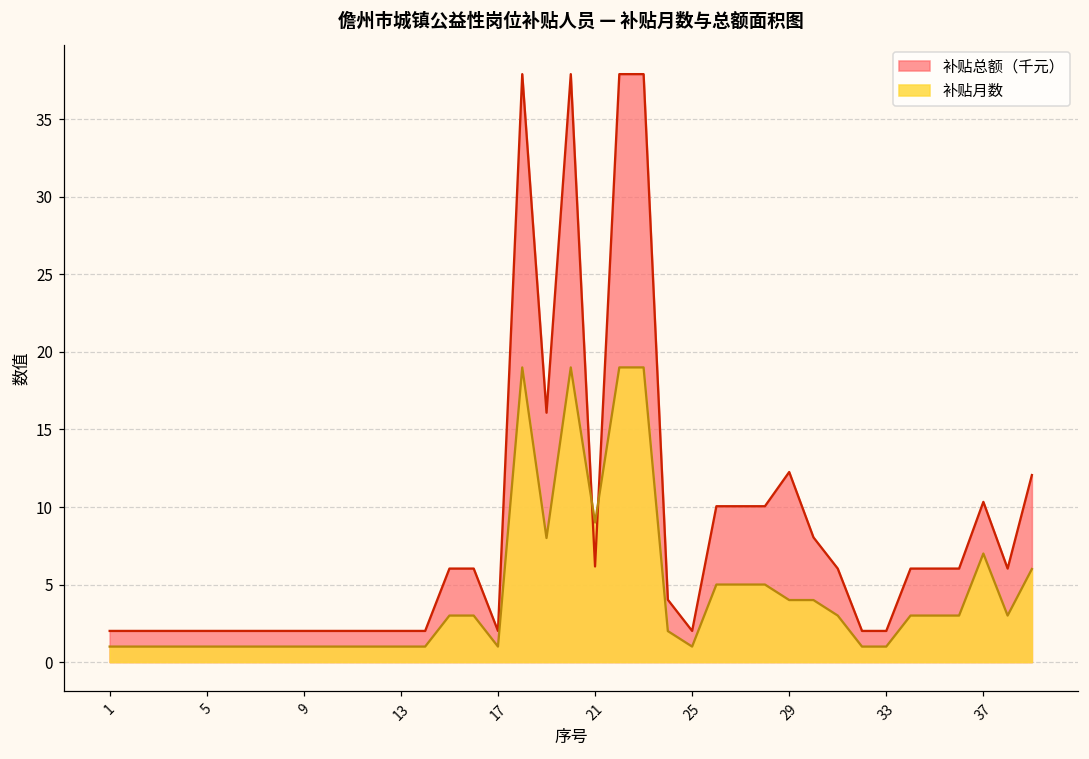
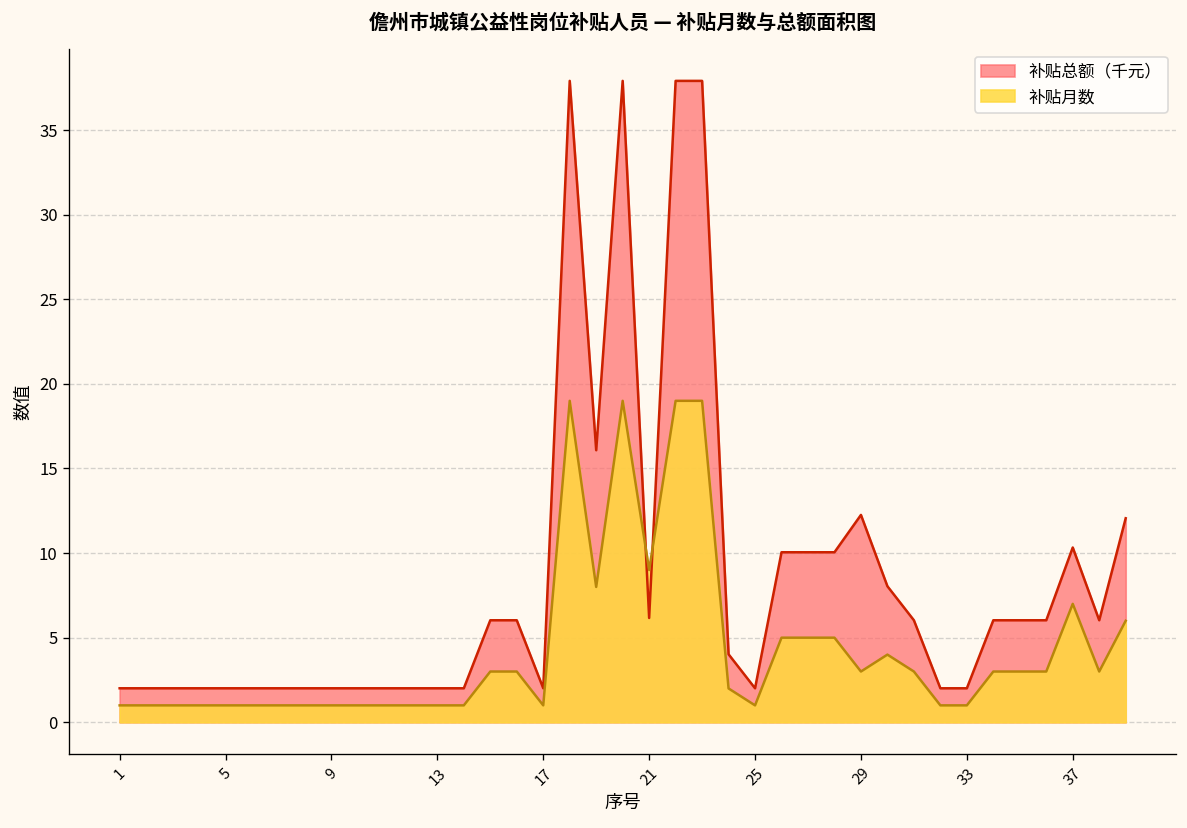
补贴月数, 29: 4 -> 3
